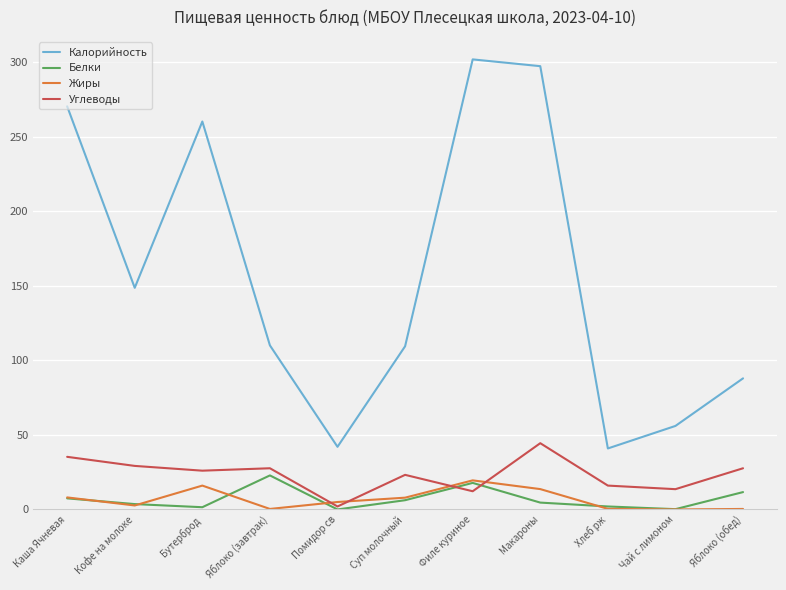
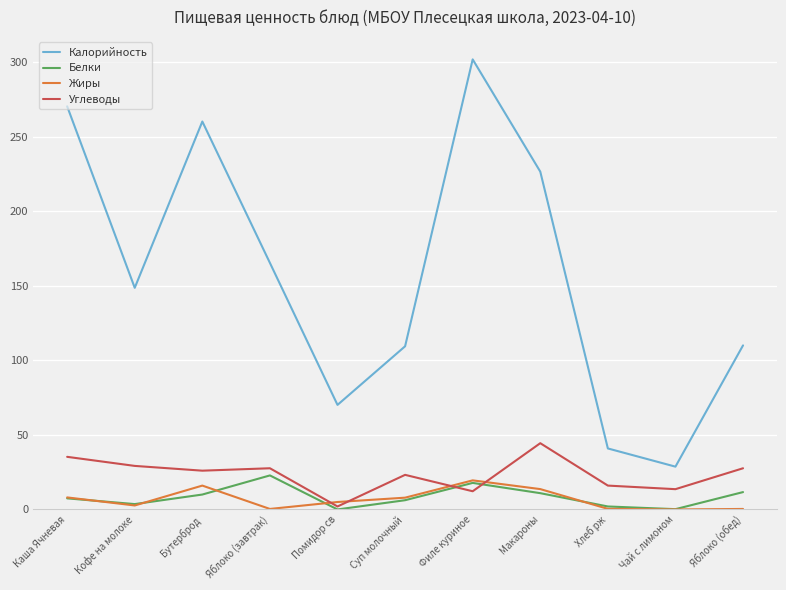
Белки, Бутерброд: 2 -> 10
Калорийность, Яблоко (завтрак): 110 -> 165
Калорийность, Помидор св: 42 -> 70
Калорийность, Макароны: 297 -> 227
Белки, Макароны: 5 -> 11
Калорийность, Чай с лимоном: 56 -> 29
Калорийность, Яблоко (обед): 88 -> 110
